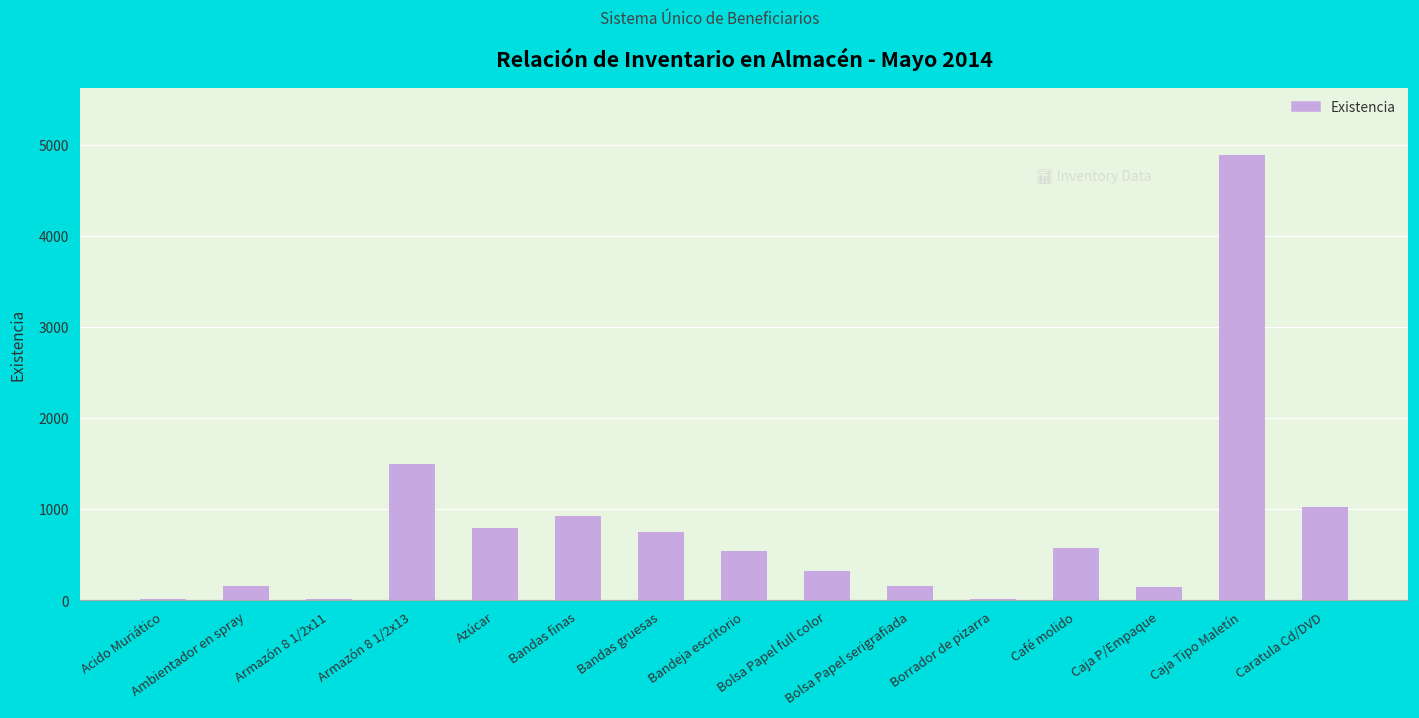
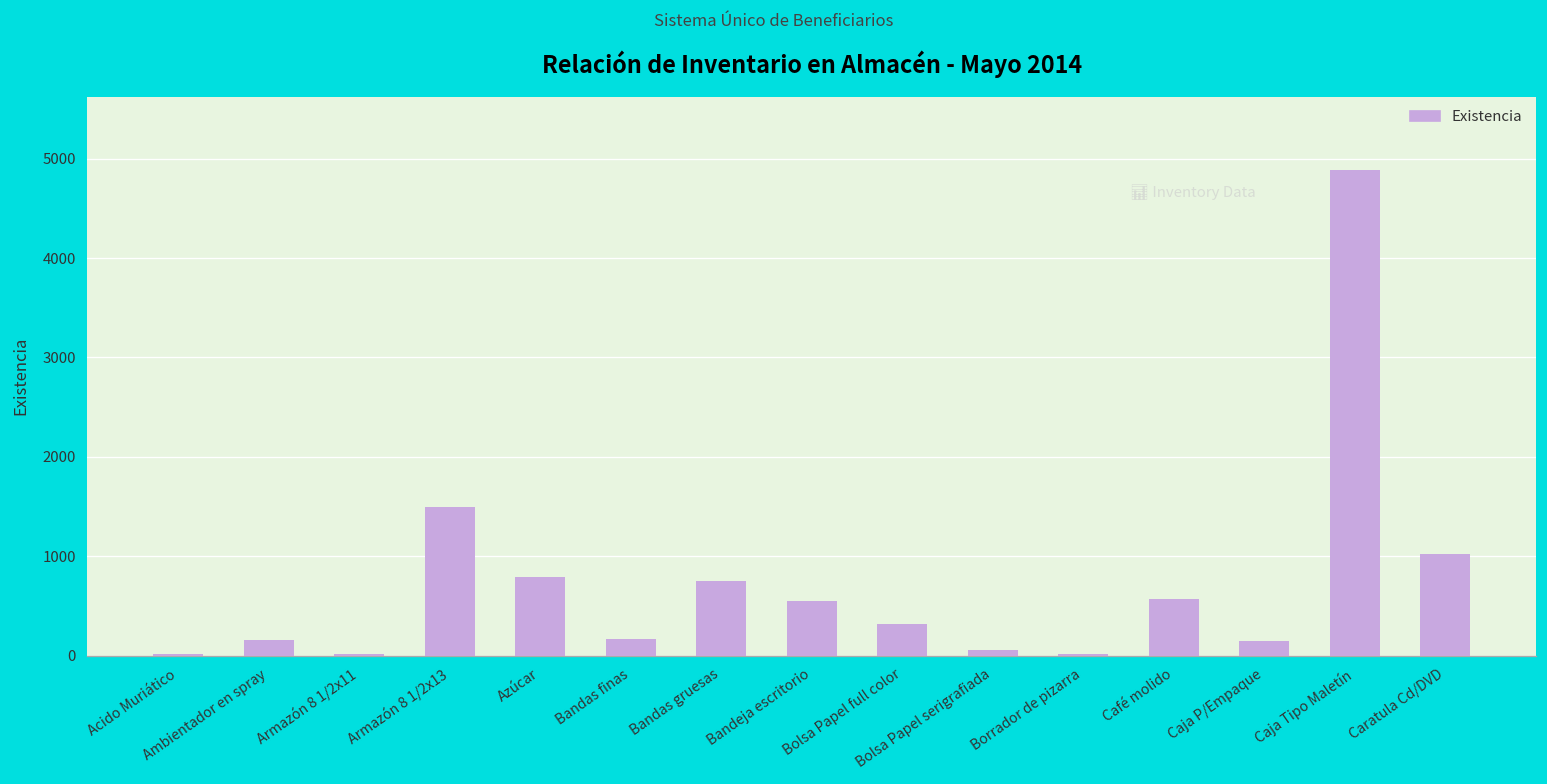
Bandas finas: 900 -> 200
Bolsa Papel serigrafiada: 200 -> 100
